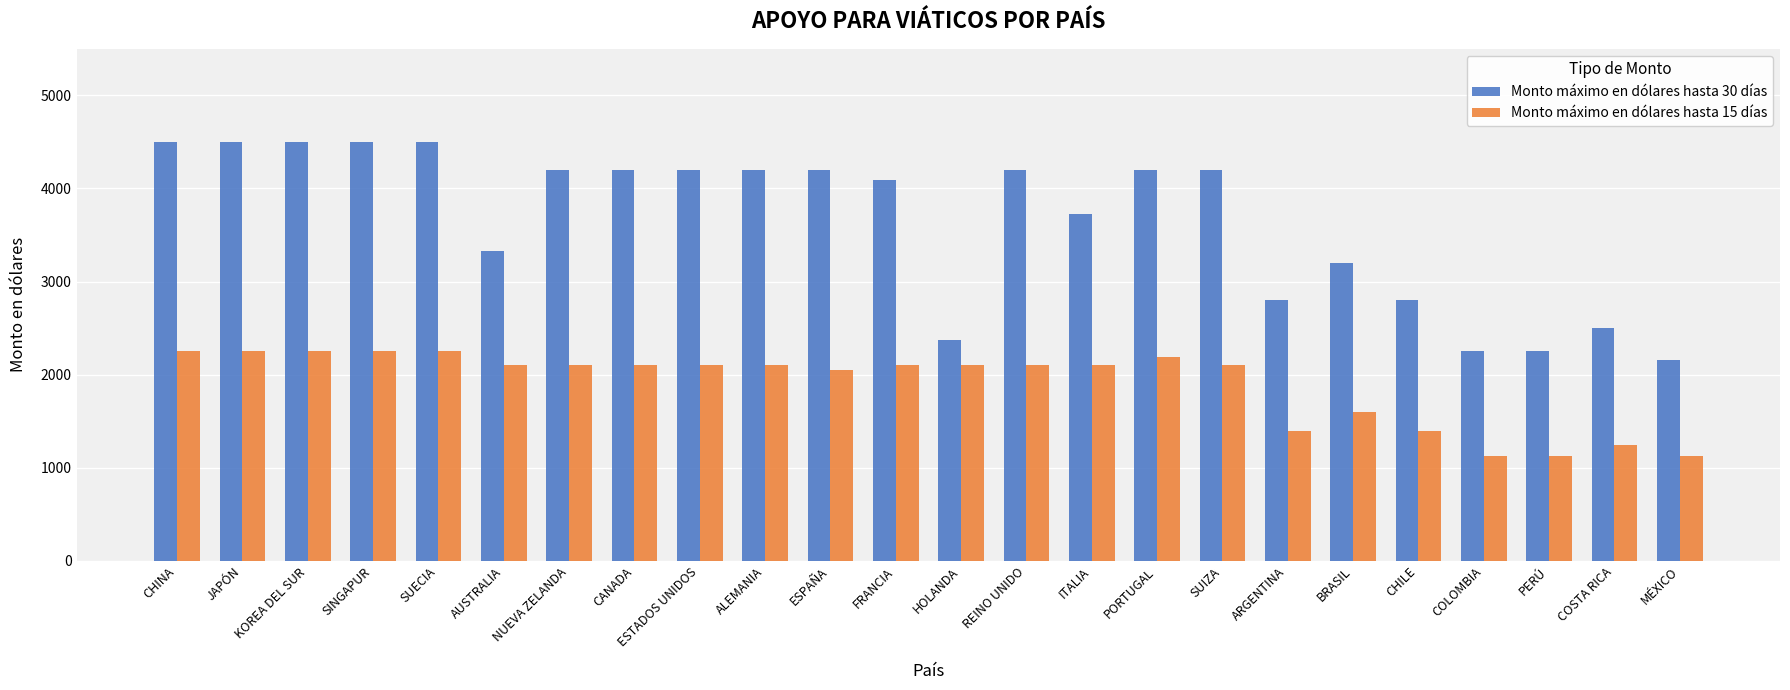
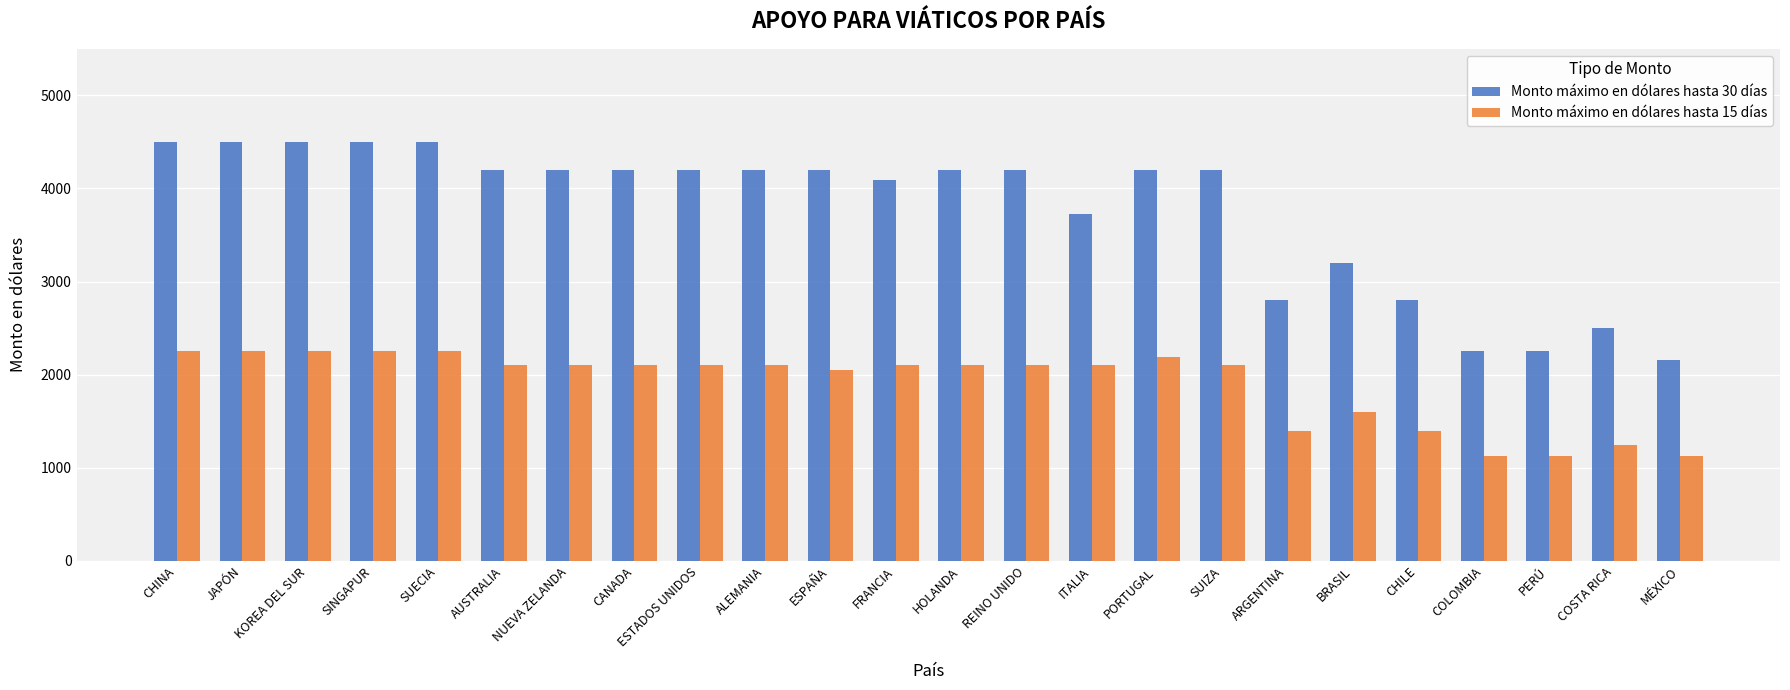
Monto máximo en dólares hasta 30 días, AUSTRALIA: 3300 -> 4200
Monto máximo en dólares hasta 30 días, HOLANDA: 2400 -> 4200
